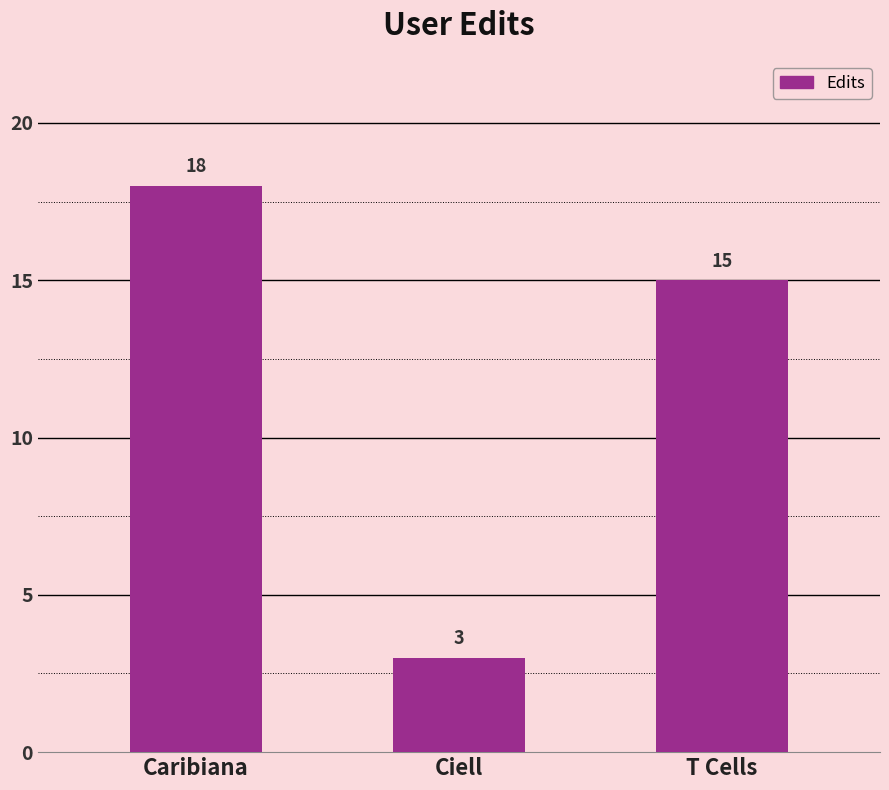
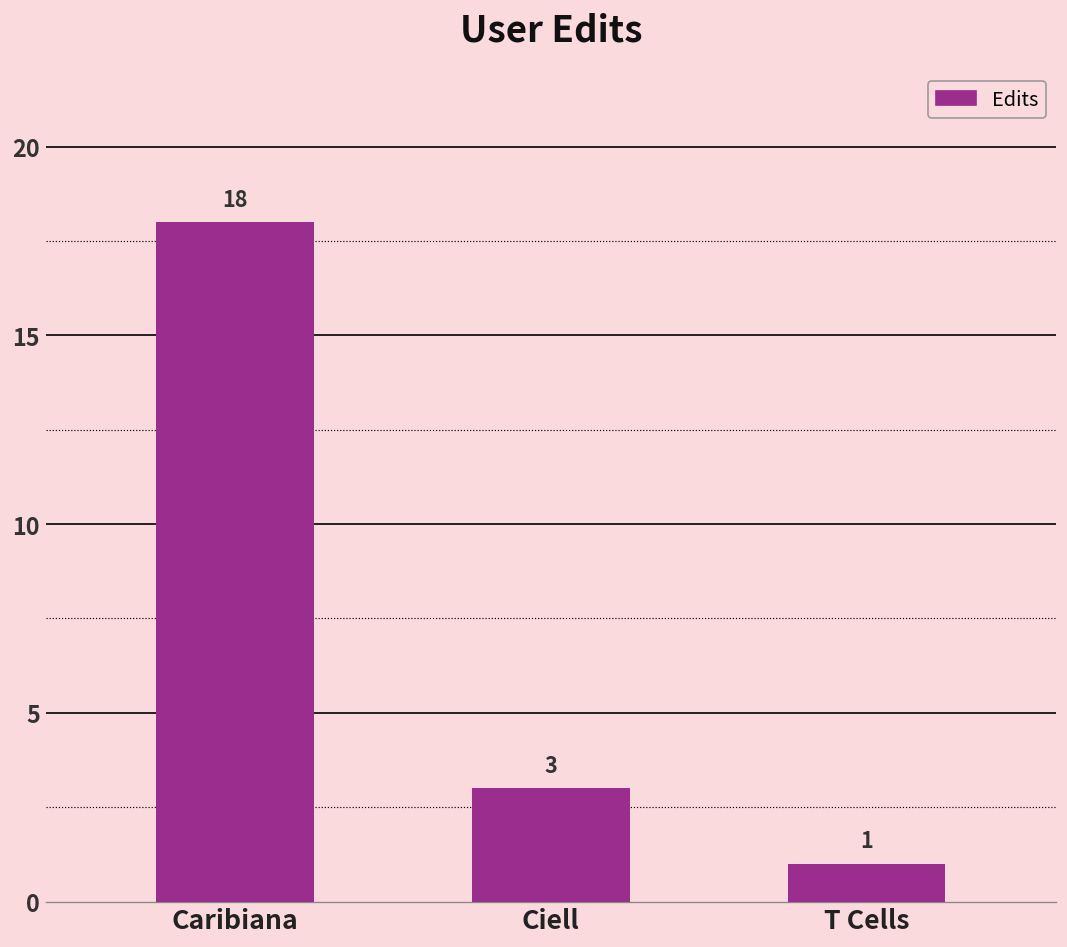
T Cells: 15 -> 1
